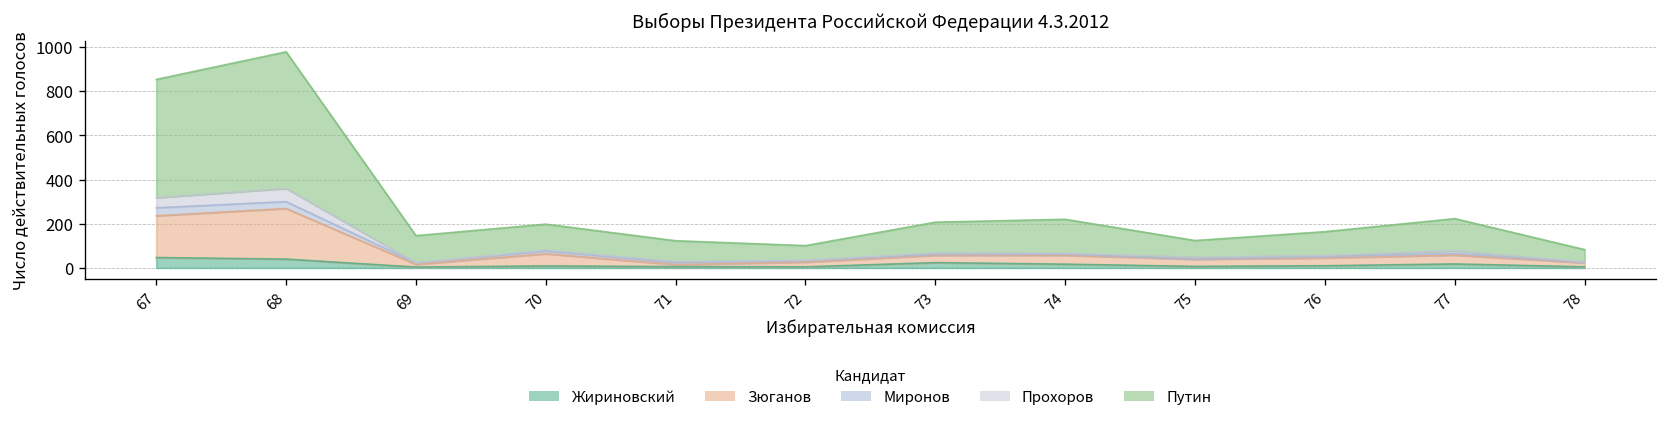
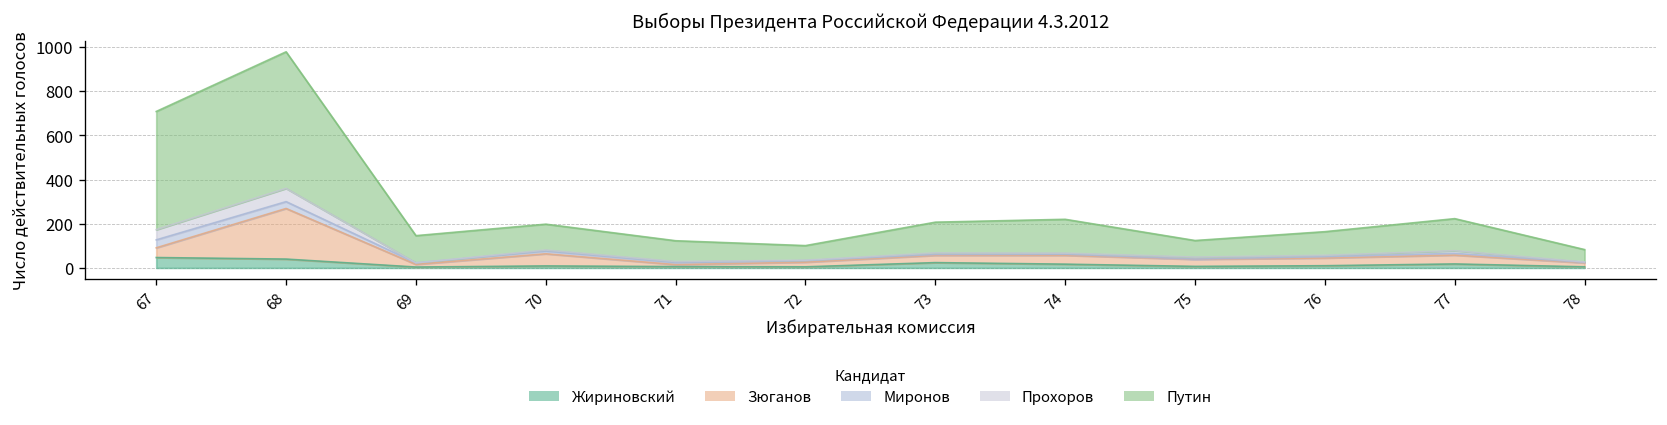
Зюганов, 67: 190 -> 40
